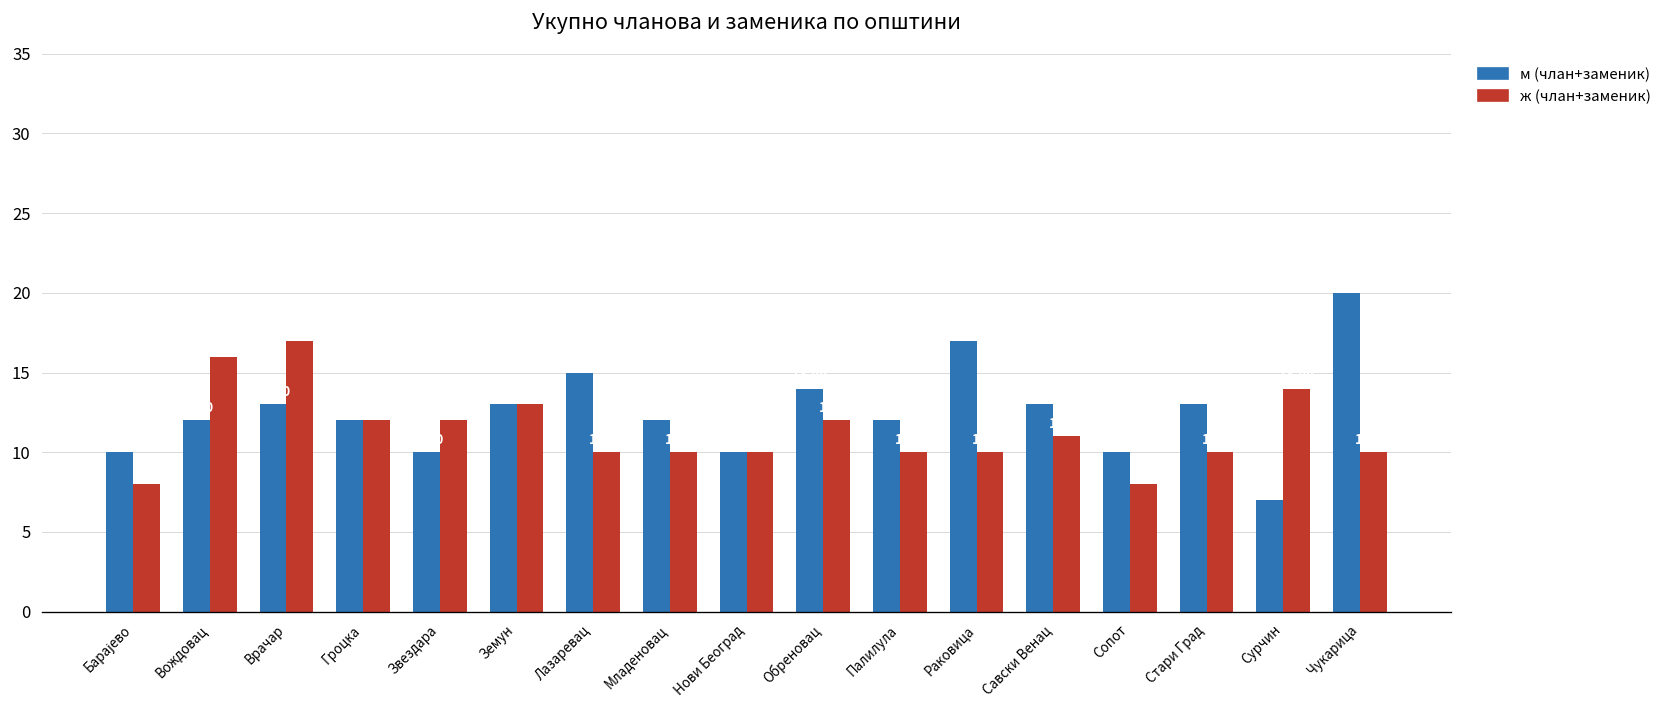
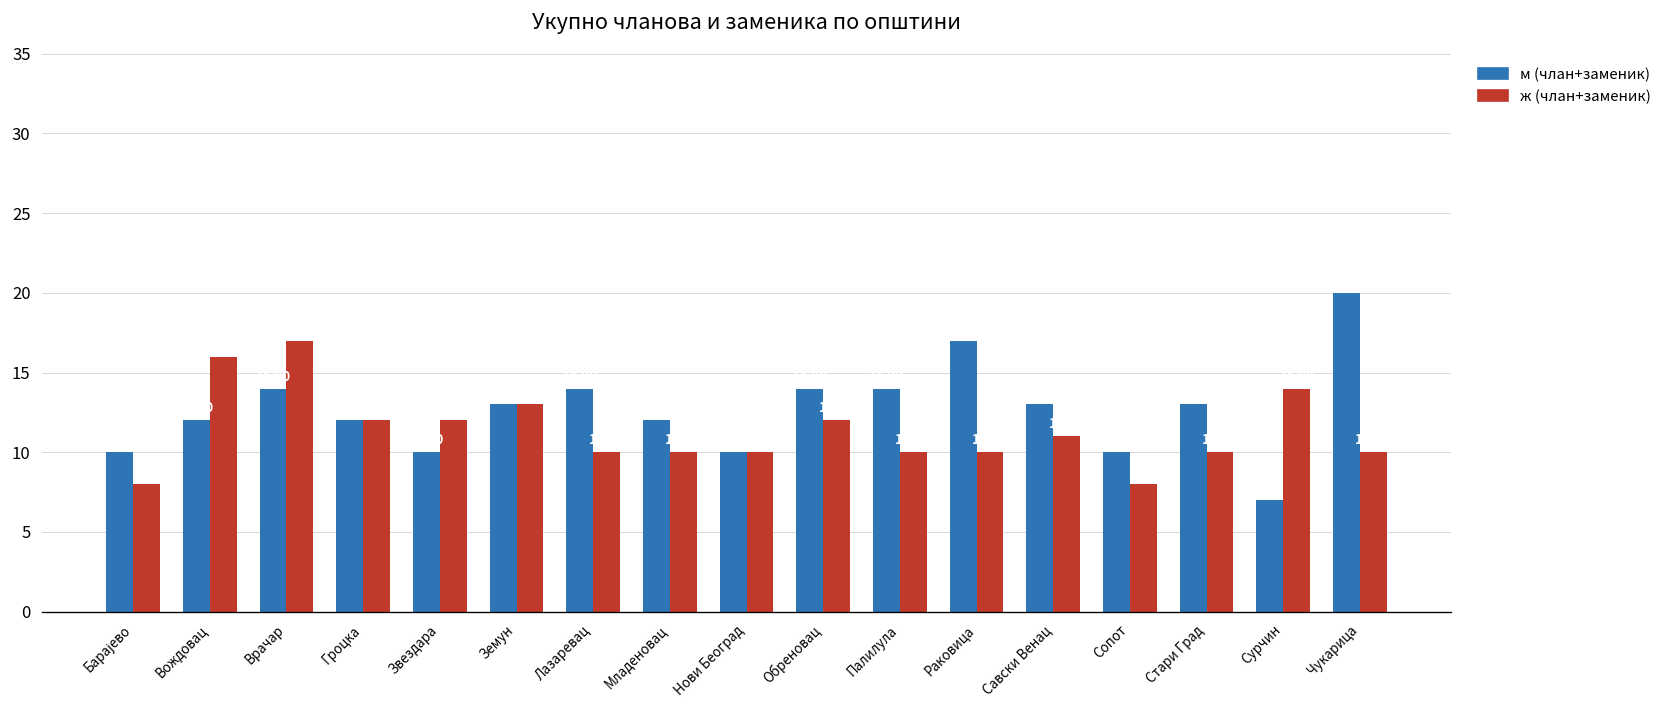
м (члан+заменик), Врачар: 13 -> 14
м (члан+заменик), Лазаревац: 15 -> 14
м (члан+заменик), Палилула: 12 -> 14
